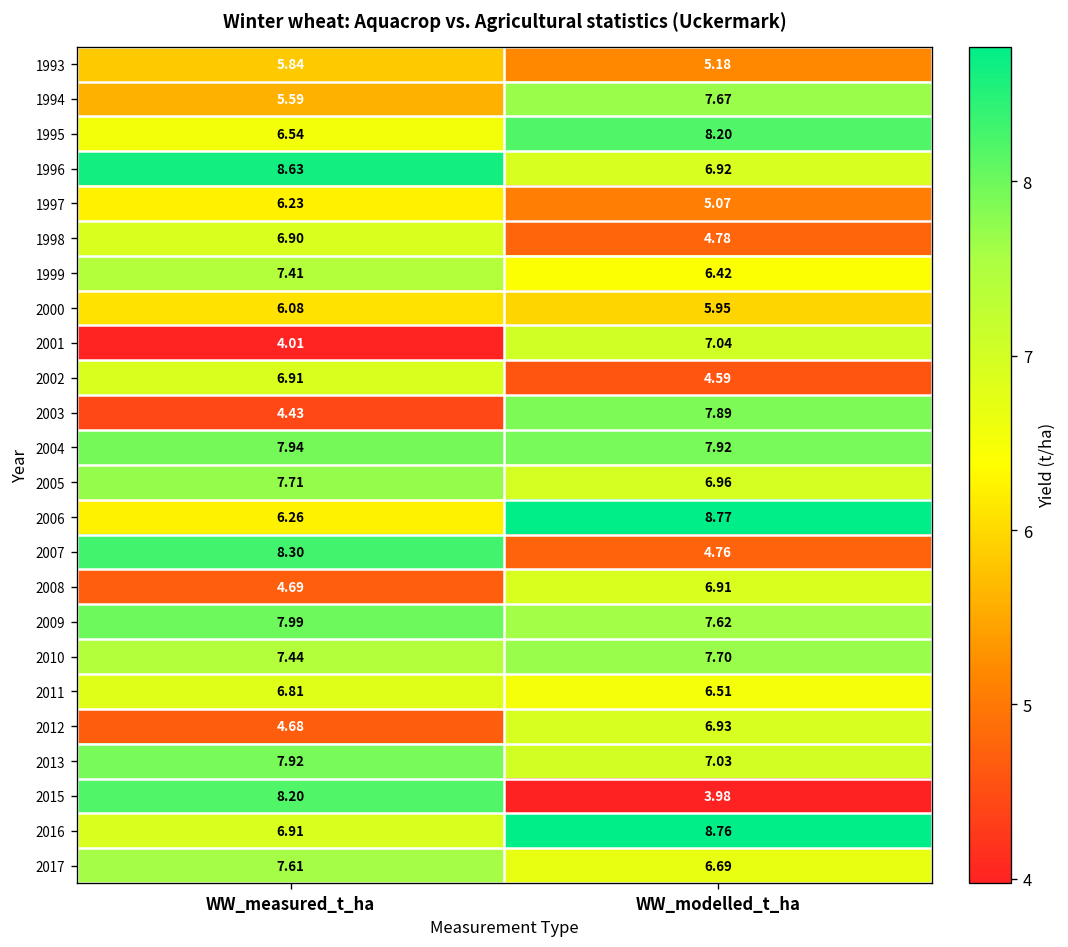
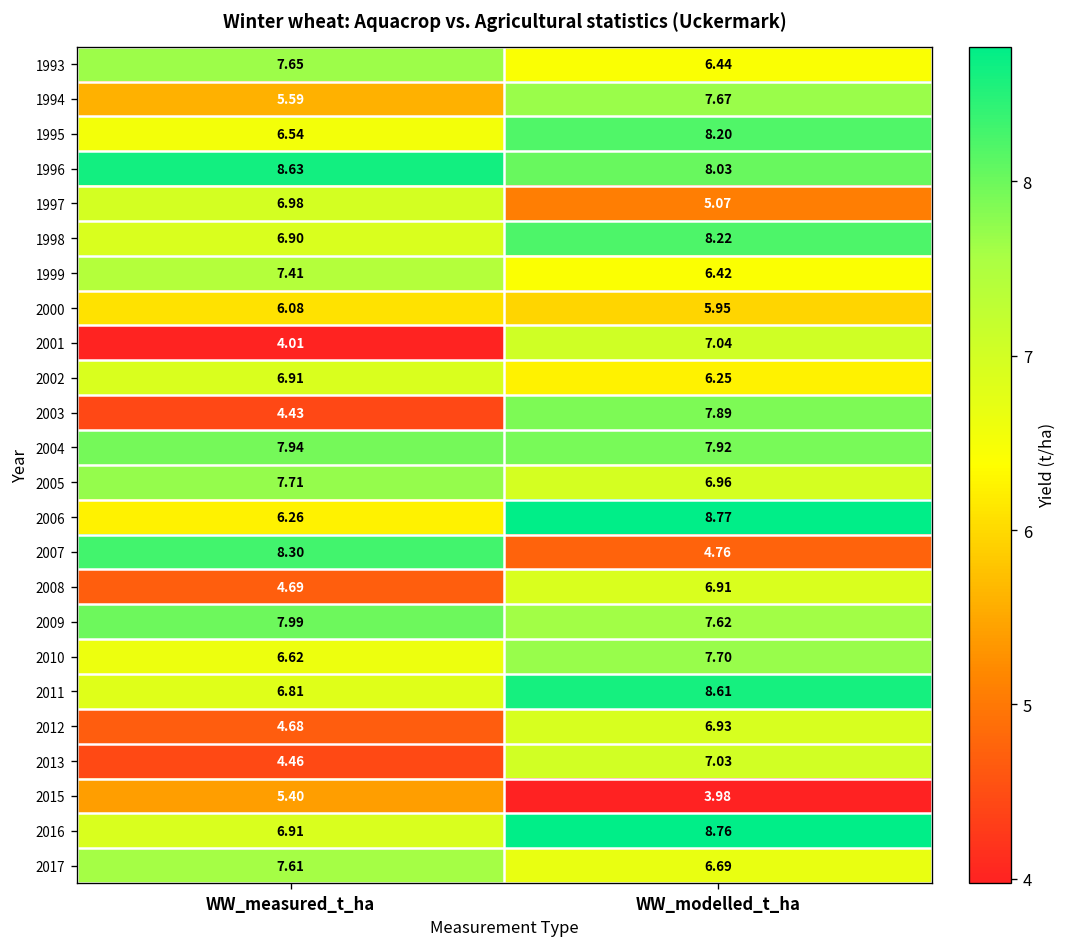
1993, WW_measured_t_ha: 5.84 -> 7.65
1993, WW_modelled_t_ha: 5.18 -> 6.44
1996, WW_modelled_t_ha: 6.92 -> 8.03
1997, WW_measured_t_ha: 6.23 -> 6.98
1998, WW_modelled_t_ha: 4.78 -> 8.22
2002, WW_modelled_t_ha: 4.59 -> 6.25
2010, WW_measured_t_ha: 7.44 -> 6.62
2011, WW_modelled_t_ha: 6.51 -> 8.61
2013, WW_measured_t_ha: 7.92 -> 4.46
2015, WW_measured_t_ha: 8.20 -> 5.40
